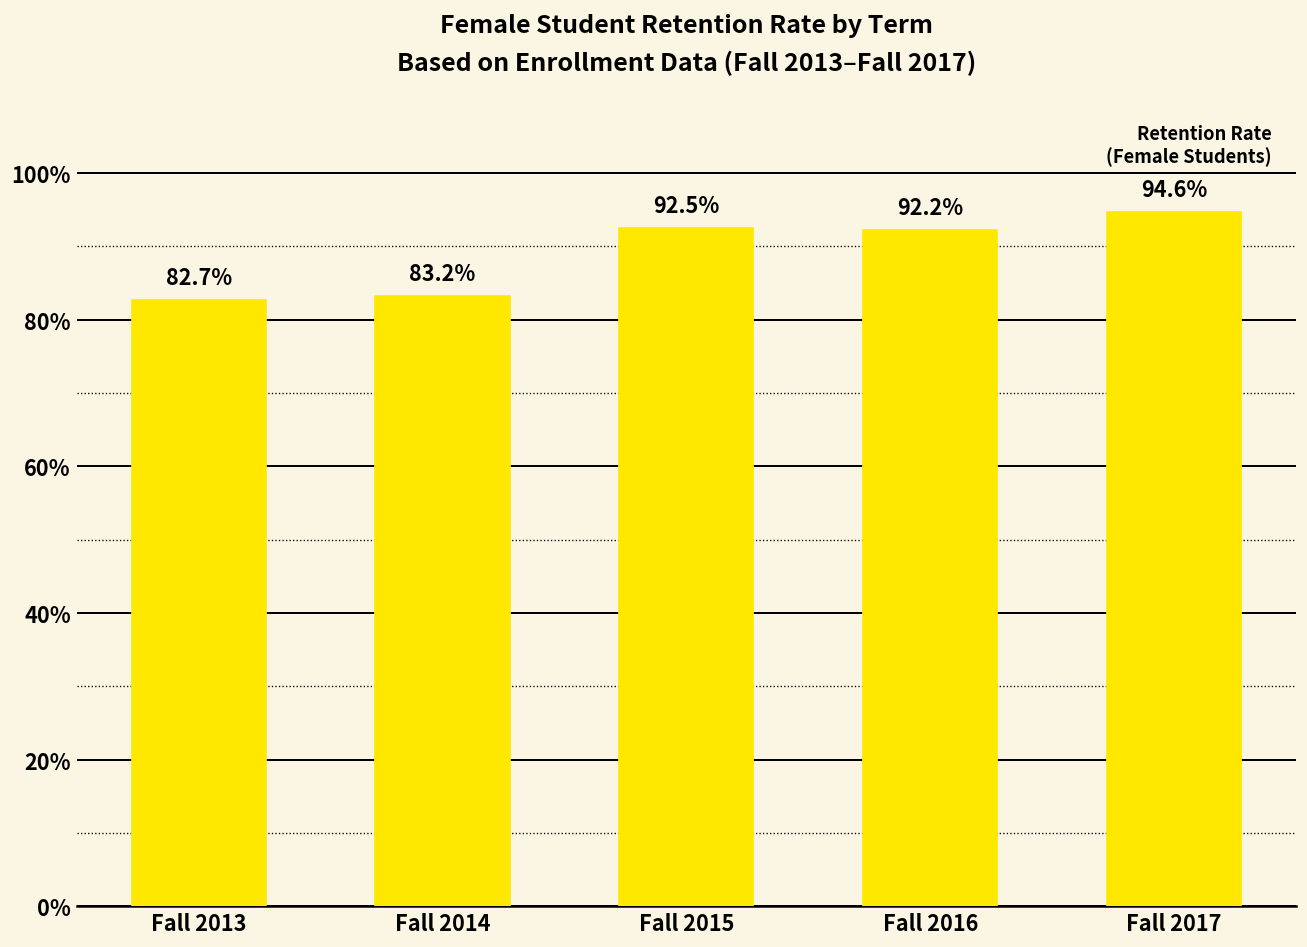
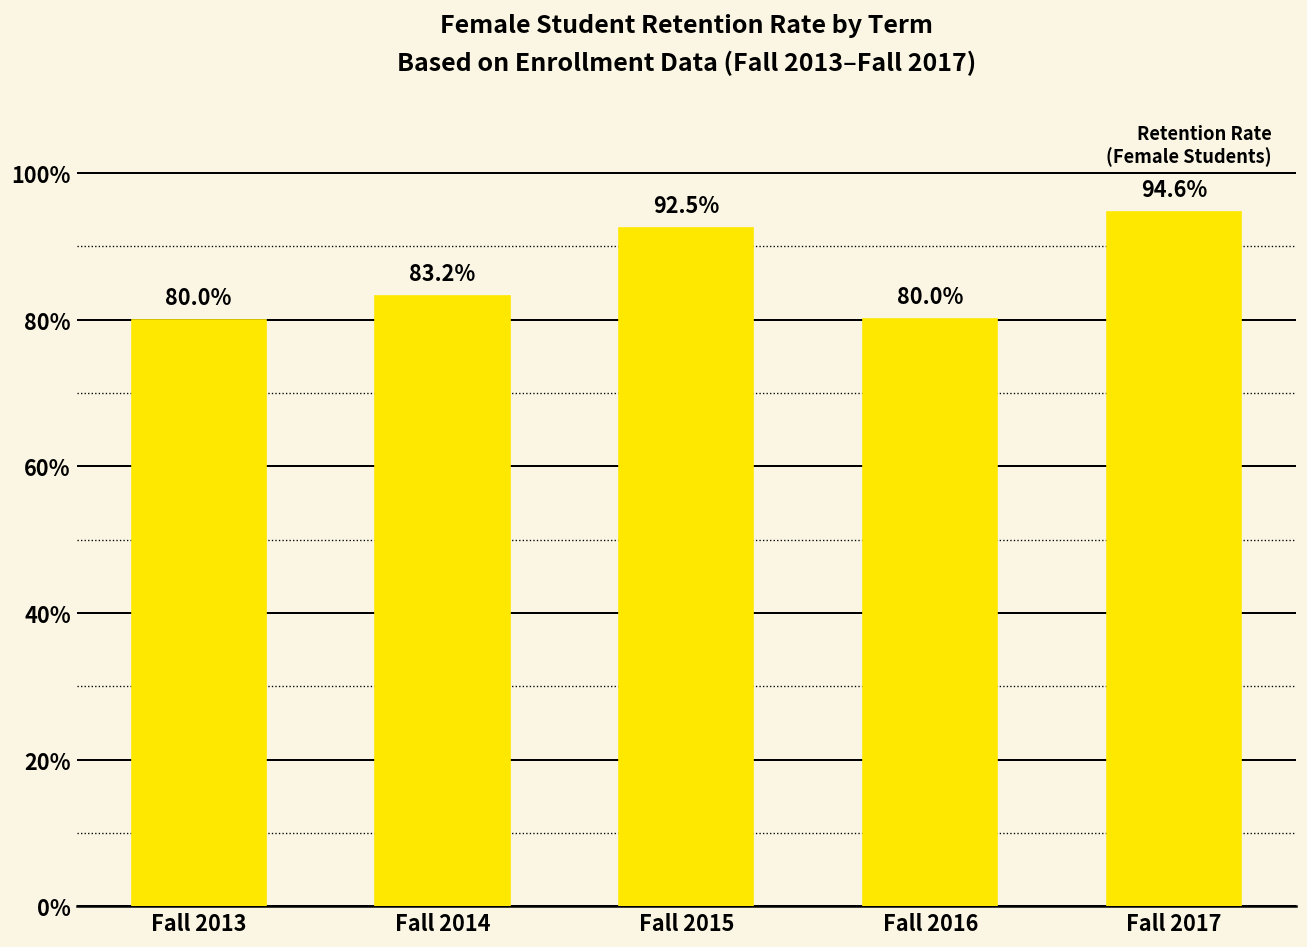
Fall 2013: 82.7% -> 80.0%
Fall 2016: 92.2% -> 80.0%
